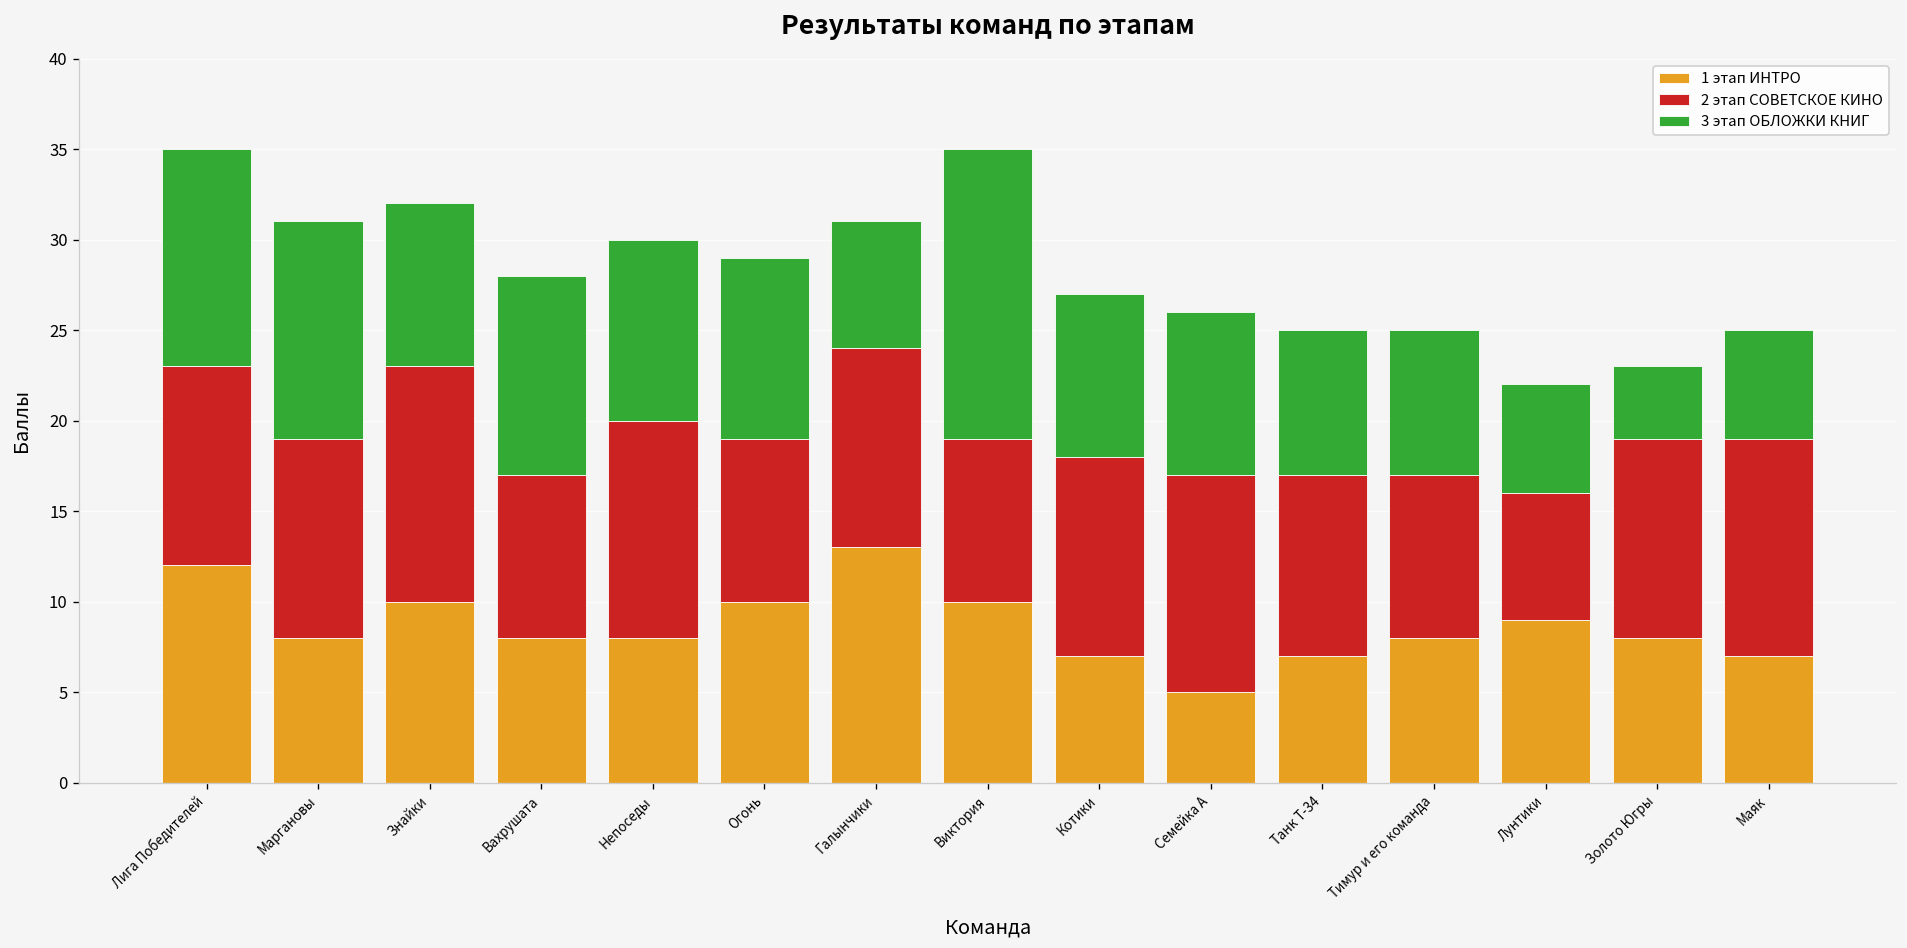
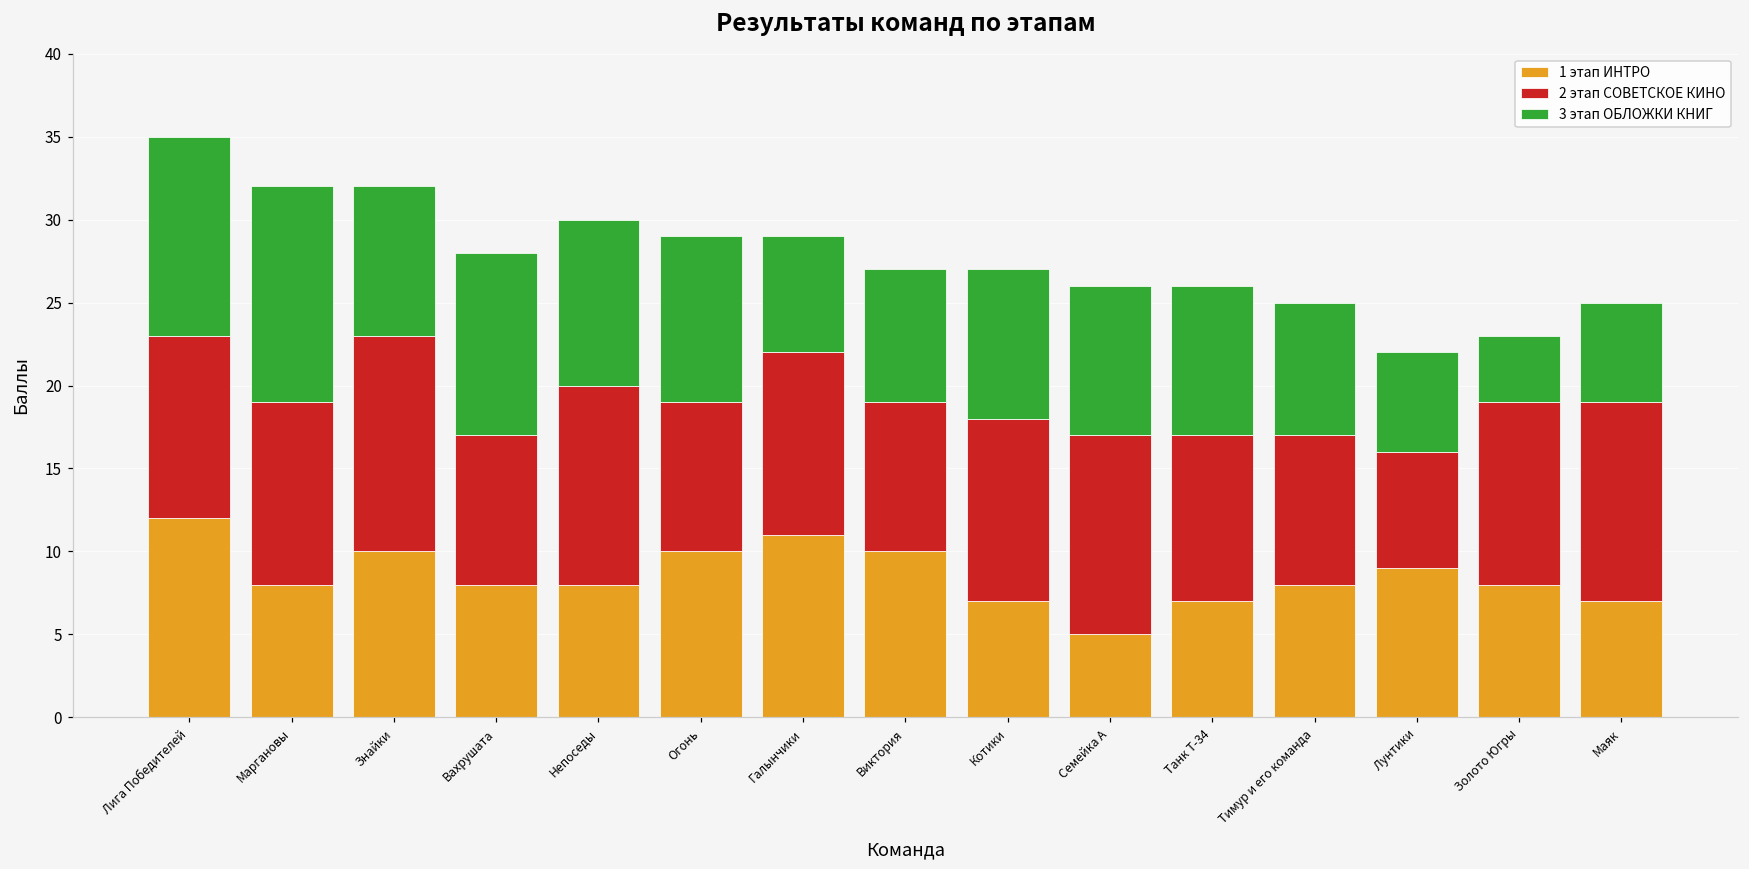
3 этап ОБЛОЖКИ КНИГ, Маргановы: 12 -> 13
1 этап ИНТРО, Галынчики: 13 -> 11
3 этап ОБЛОЖКИ КНИГ, Виктория: 16 -> 8
3 этап ОБЛОЖКИ КНИГ, Танк Т-34: 8 -> 9
